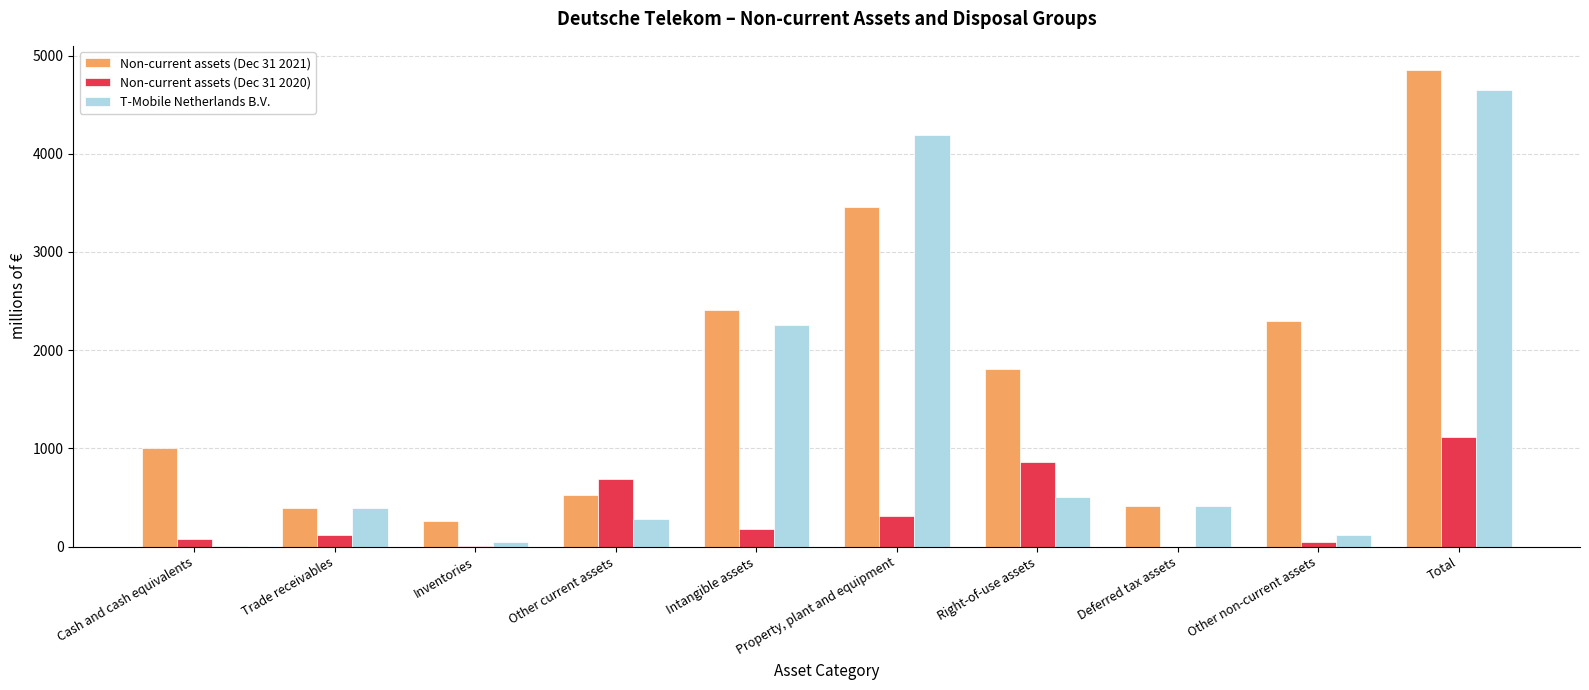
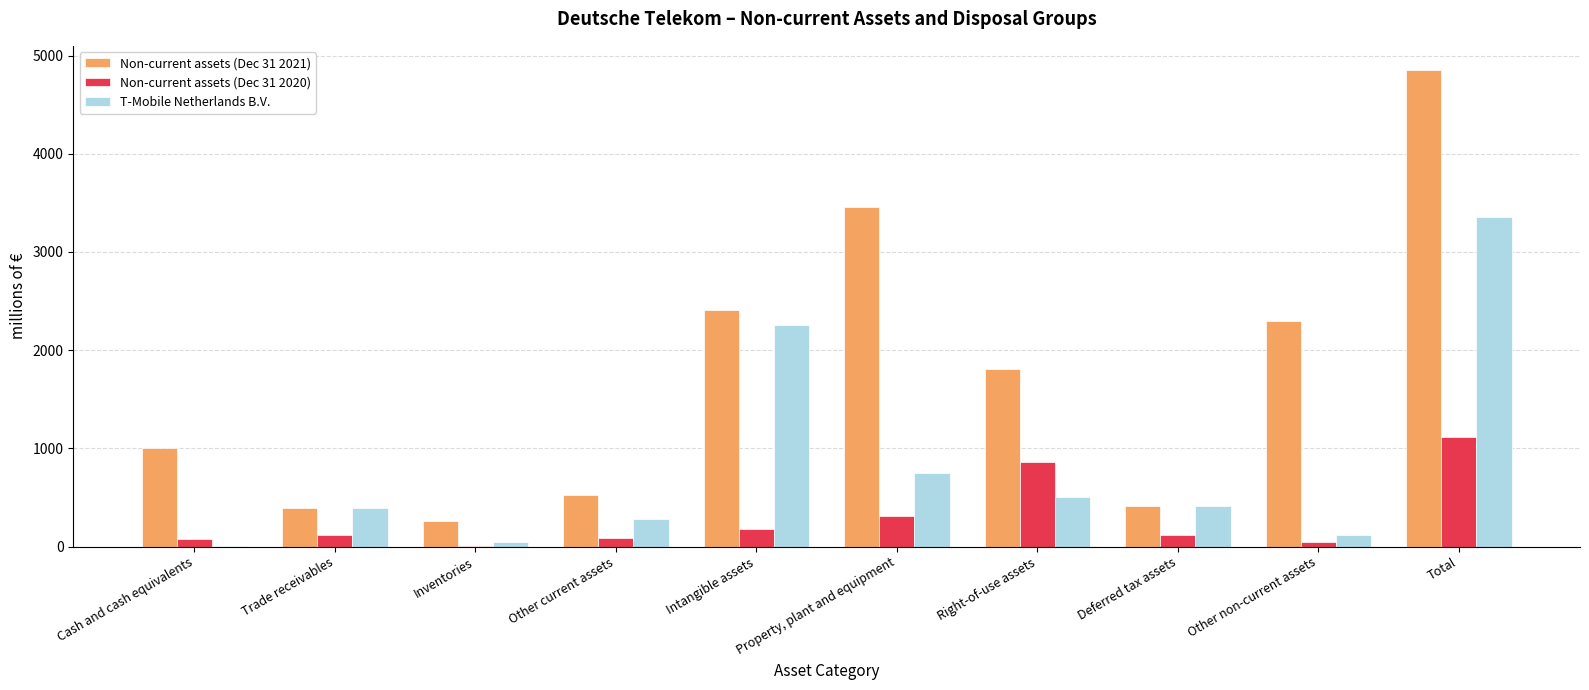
Non-current assets (Dec 31 2020), Other current assets: 700 -> 100
T-Mobile Netherlands B.V., Property, plant and equipment: 4200 -> 700
Non-current assets (Dec 31 2020), Deferred tax assets: 0 -> 100
T-Mobile Netherlands B.V., Total: 4700 -> 3400
